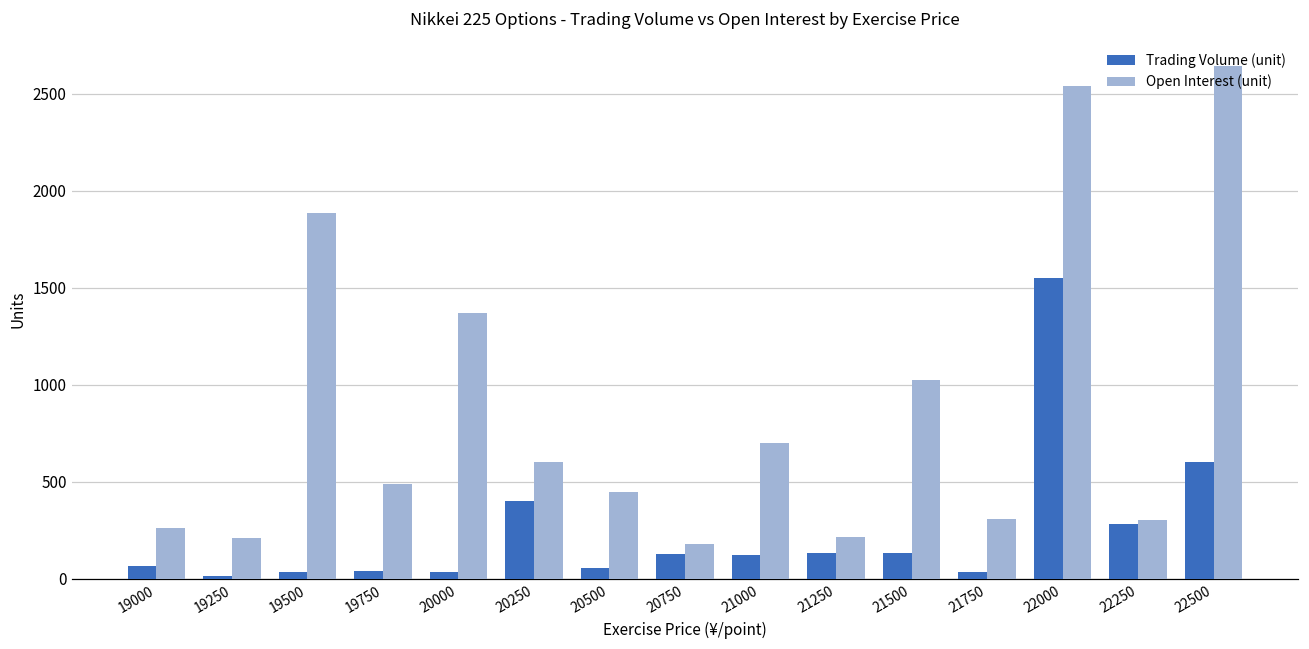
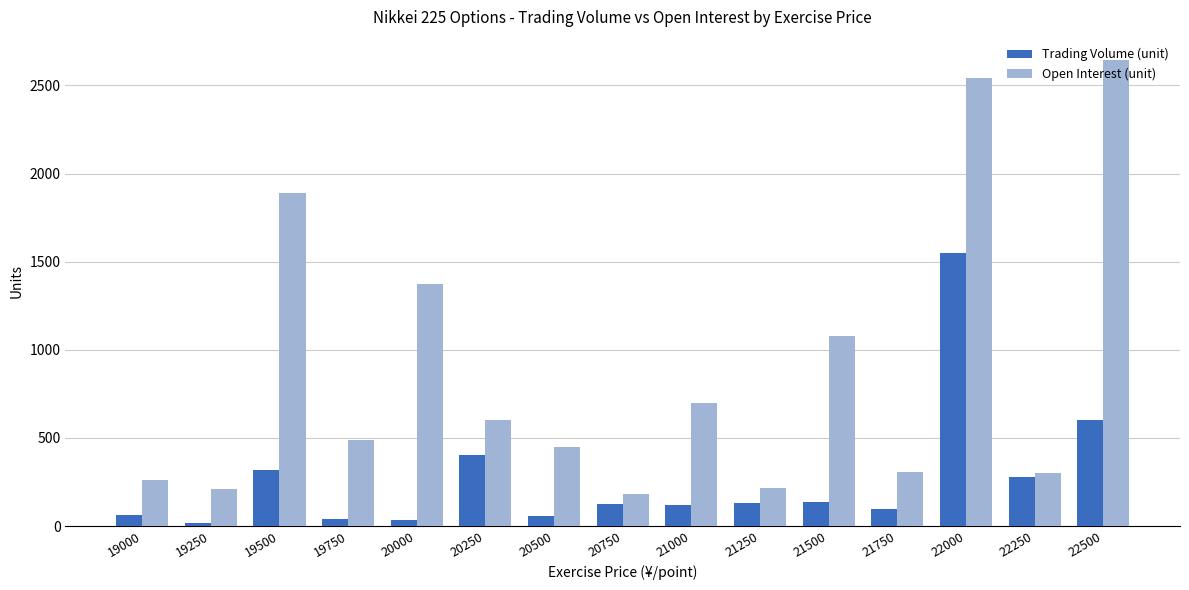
Trading Volume (unit), 19500: 30 -> 320
Open Interest (unit), 21500: 1030 -> 1080
Trading Volume (unit), 21750: 30 -> 100
